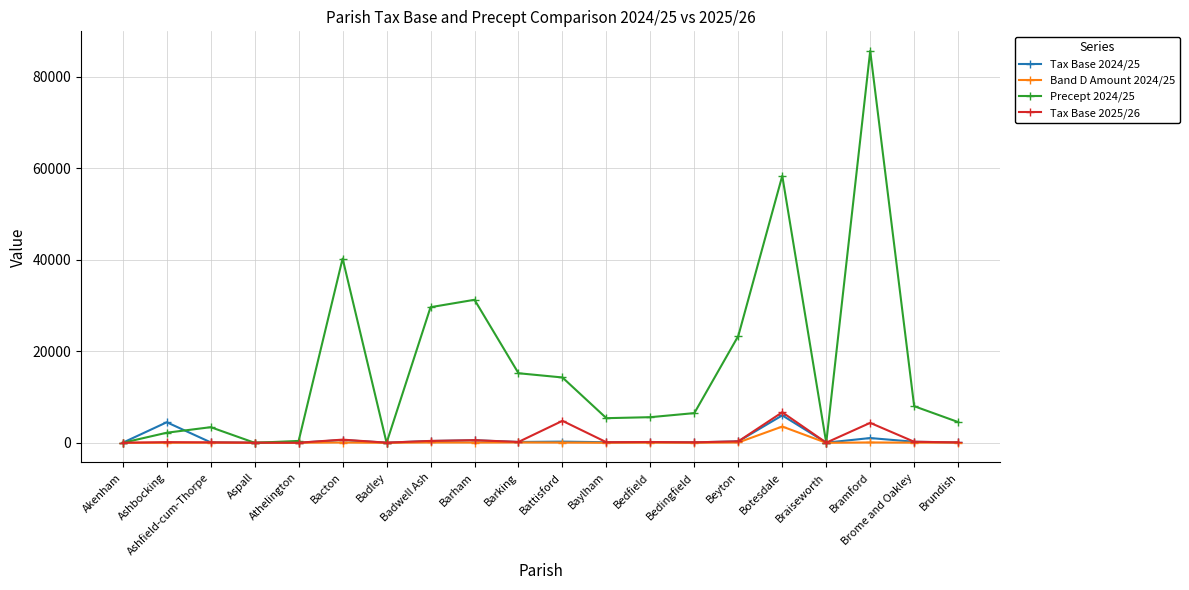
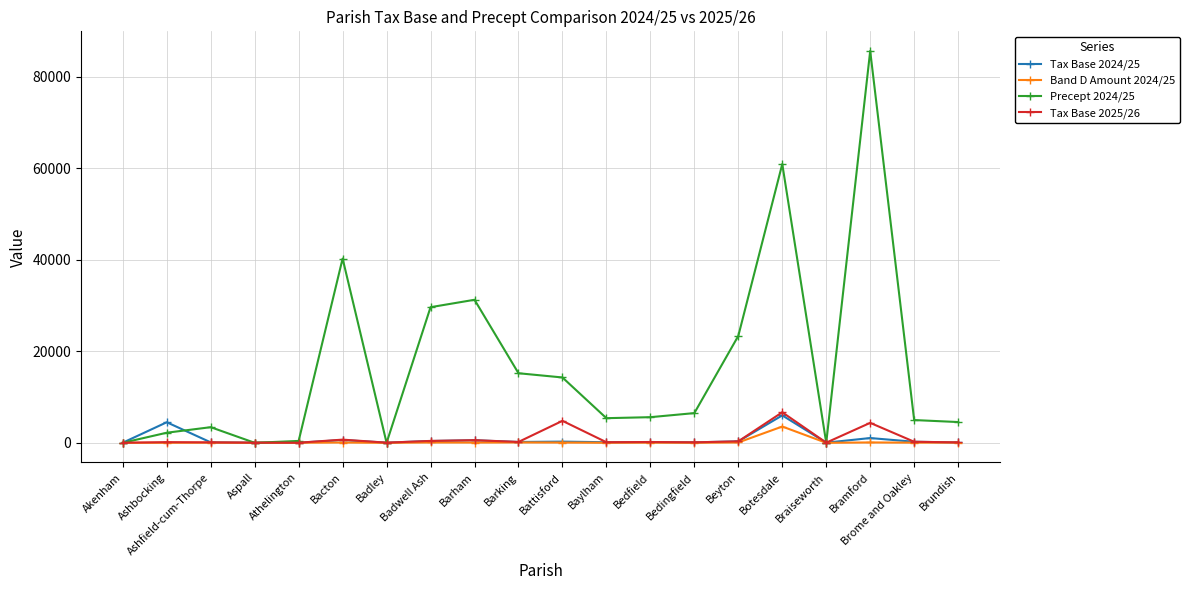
Precept 2024/25, Botesdale: 58000 -> 61000
Precept 2024/25, Brome and Oakley: 8000 -> 5000
